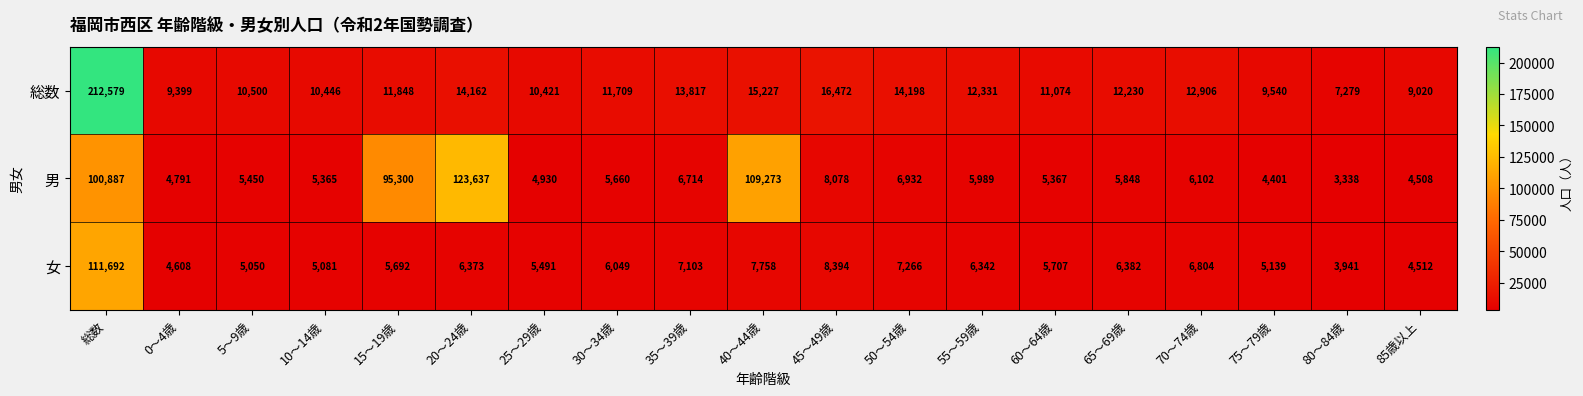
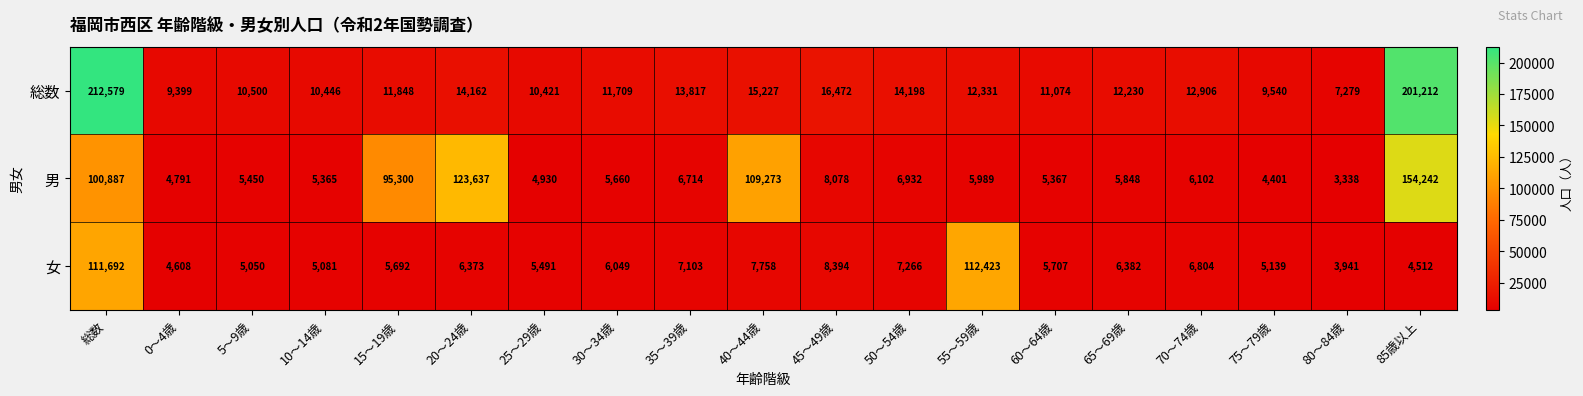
総数, 85歳以上: 9,020 -> 201,212
男, 85歳以上: 4,508 -> 154,242
女, 55～59歳: 6,342 -> 112,423
